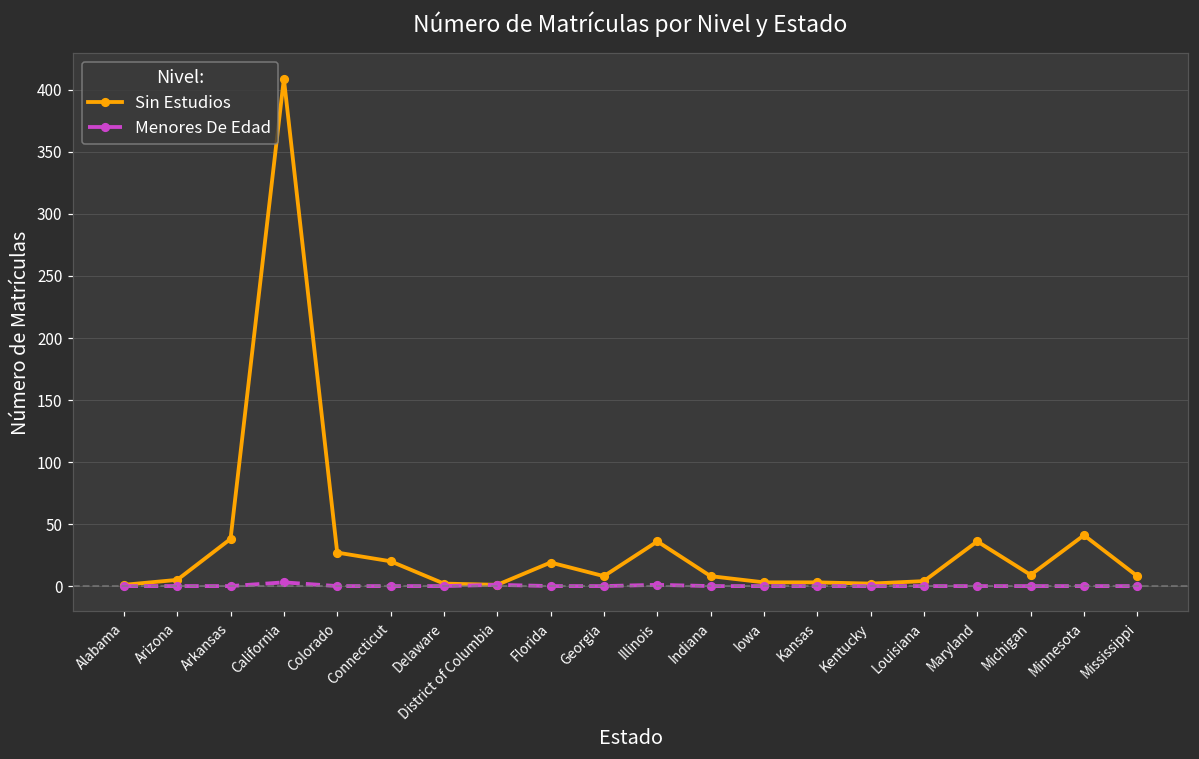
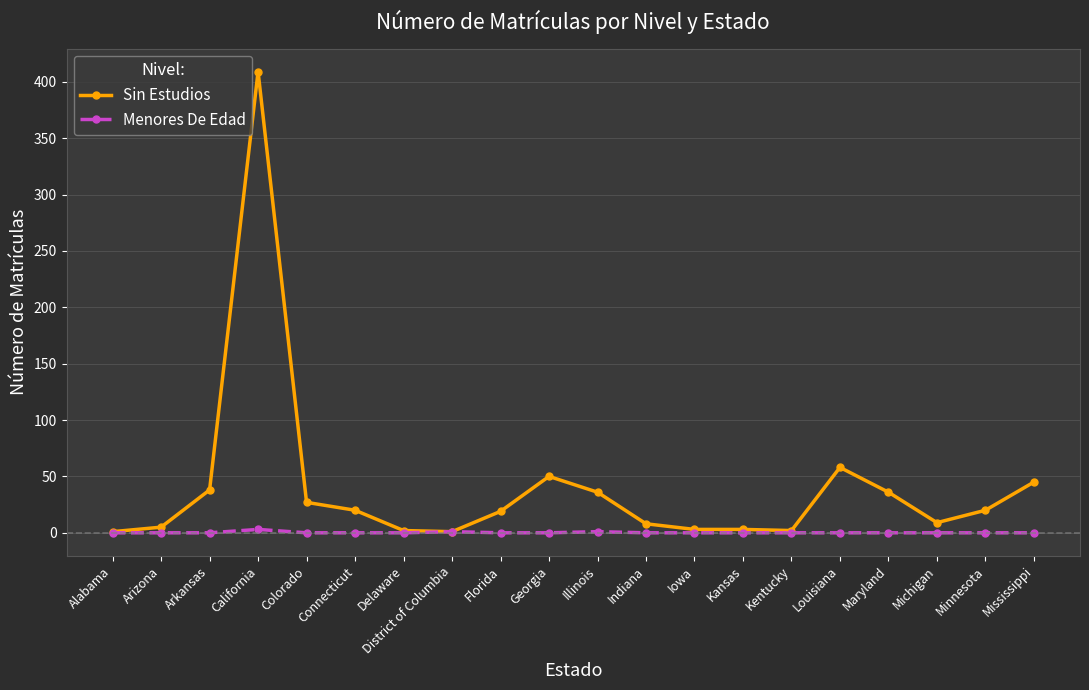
Sin Estudios, Georgia: 8 -> 50
Sin Estudios, Louisiana: 4 -> 58
Sin Estudios, Minnesota: 41 -> 20
Sin Estudios, Mississippi: 8 -> 45
